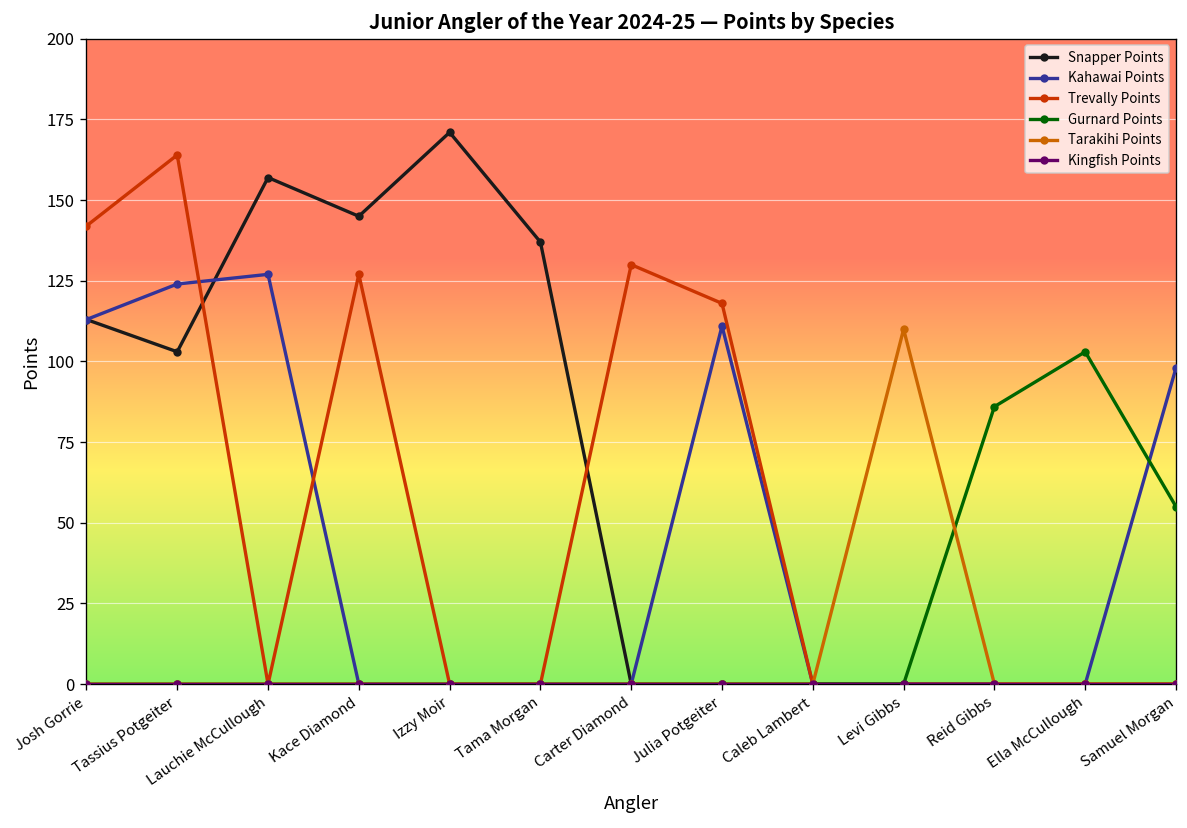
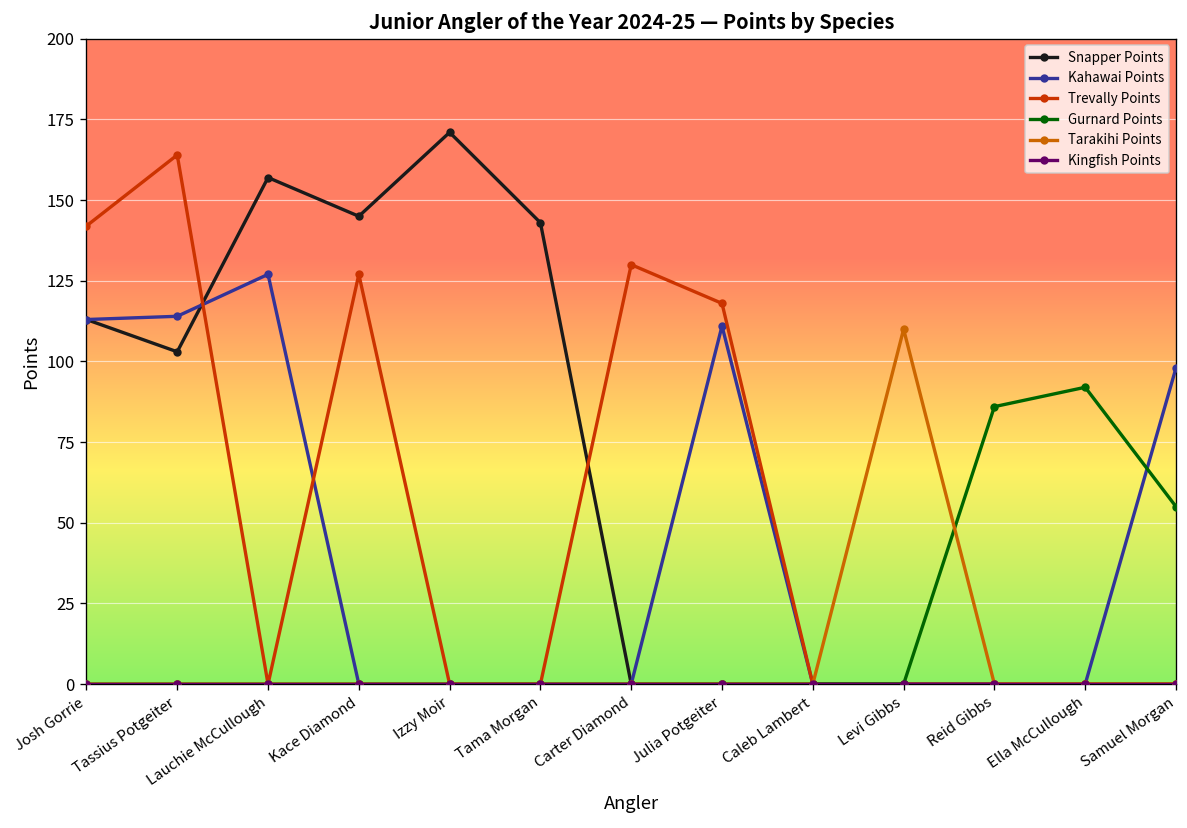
Kahawai Points, Tassius Potgeiter: 124 -> 114
Snapper Points, Tama Morgan: 137 -> 143
Gurnard Points, Ella McCullough: 103 -> 92
